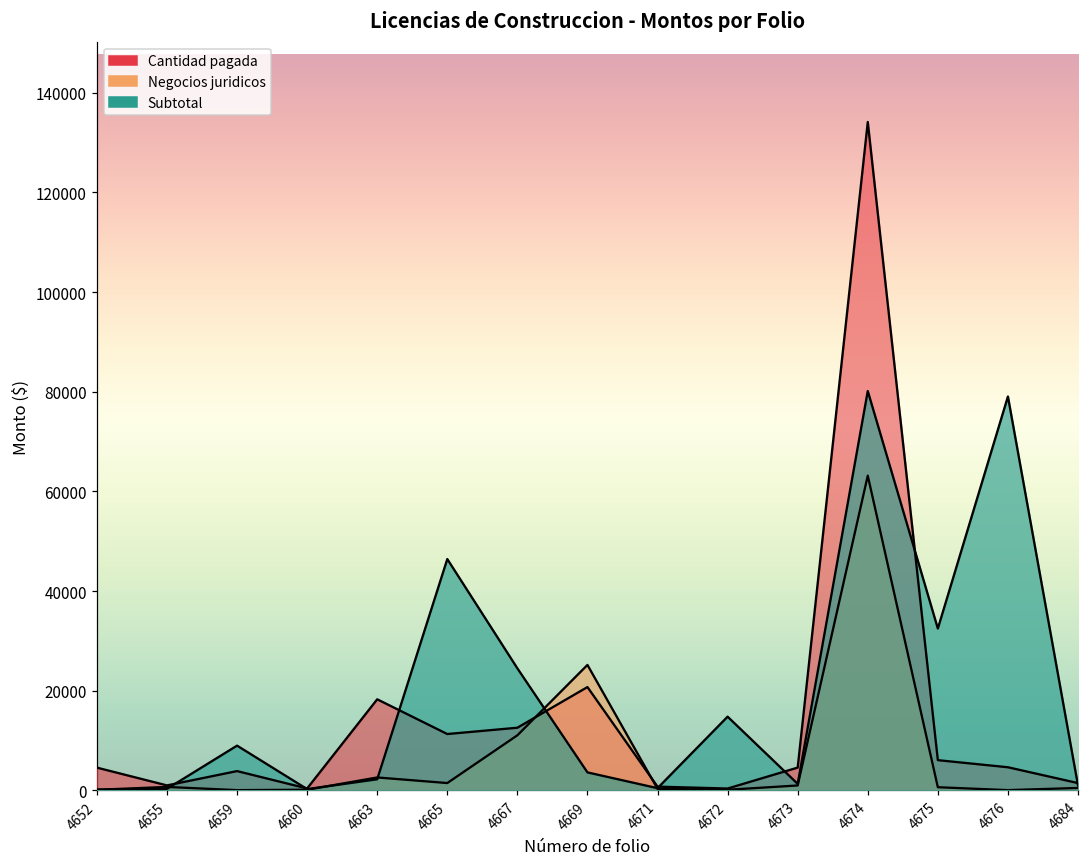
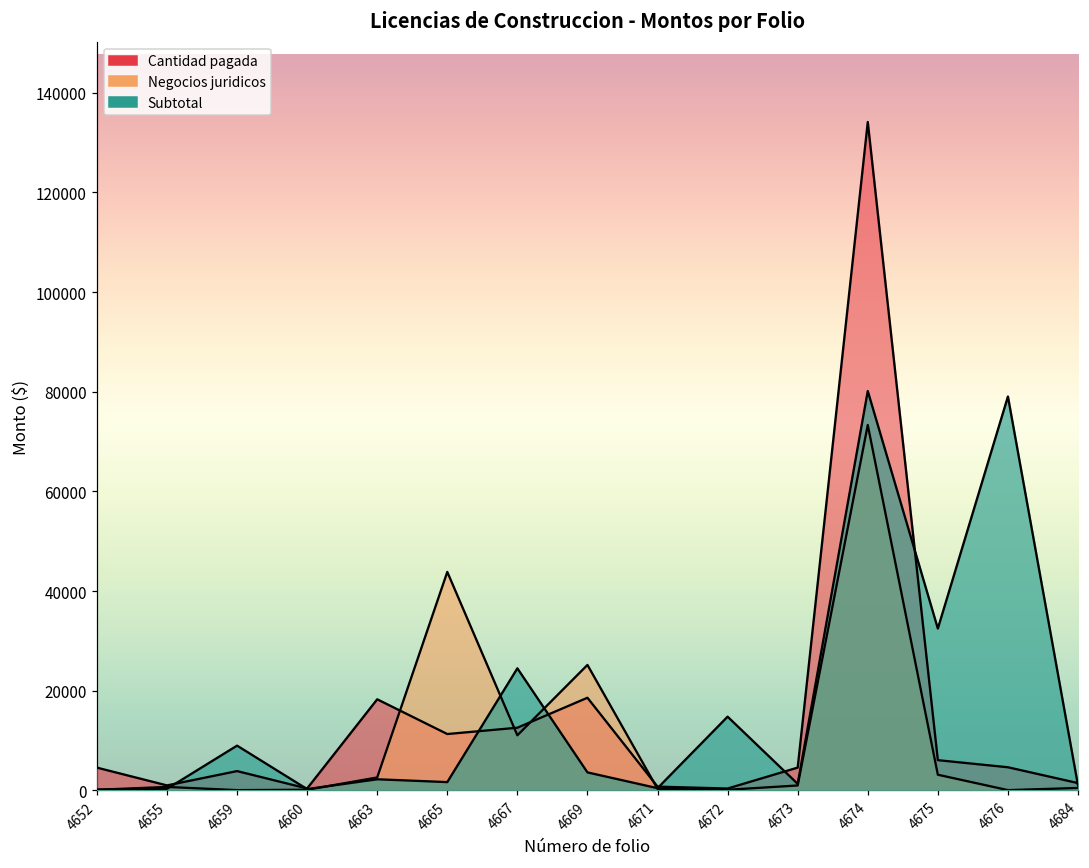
Negocios juridicos, 4665: 1000 -> 44000
Subtotal, 4665: 46000 -> 2000
Cantidad pagada, 4669: 21000 -> 19000
Negocios juridicos, 4674: 63000 -> 73000
Negocios juridicos, 4675: 1000 -> 3000
